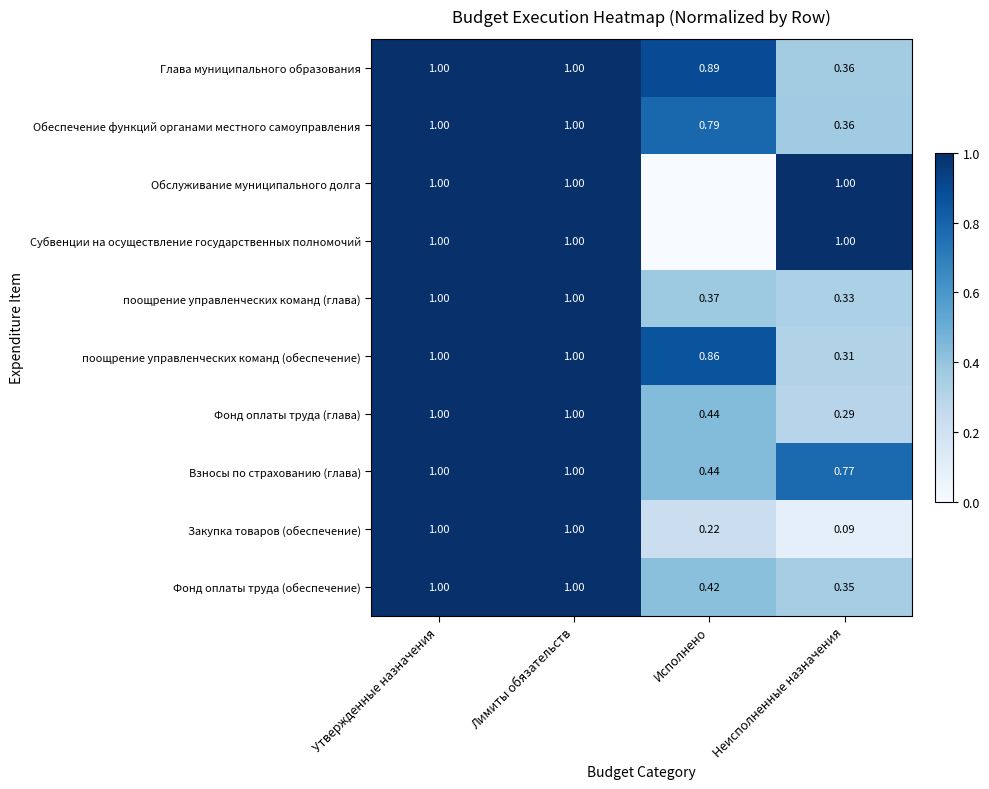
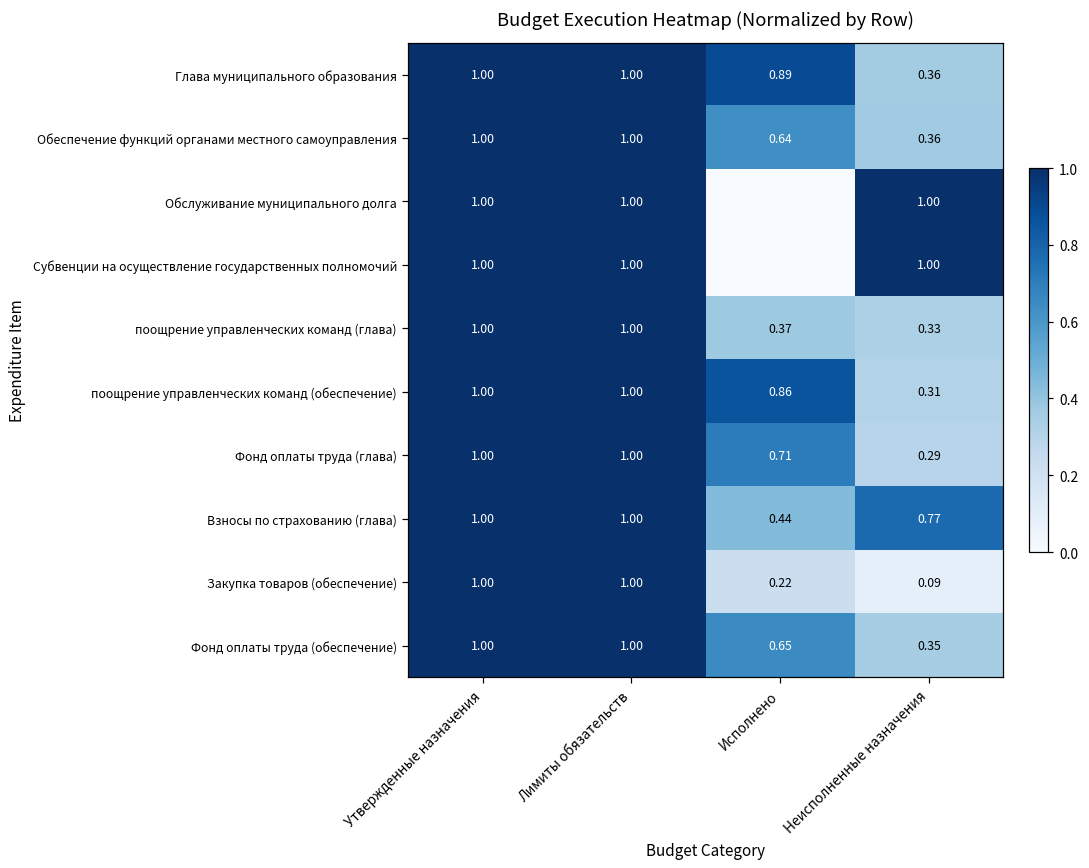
Обеспечение функций органами местного самоуправления, Исполнено: 0.79 -> 0.64
Фонд оплаты труда (глава), Исполнено: 0.44 -> 0.71
Фонд оплаты труда (обеспечение), Исполнено: 0.42 -> 0.65
